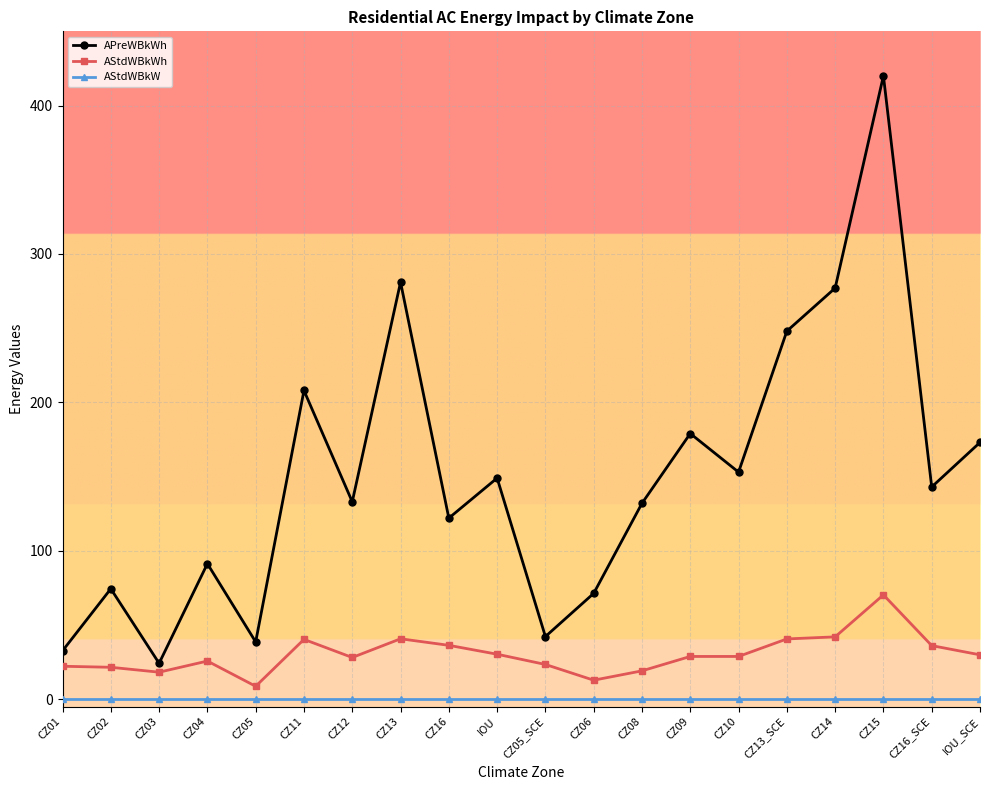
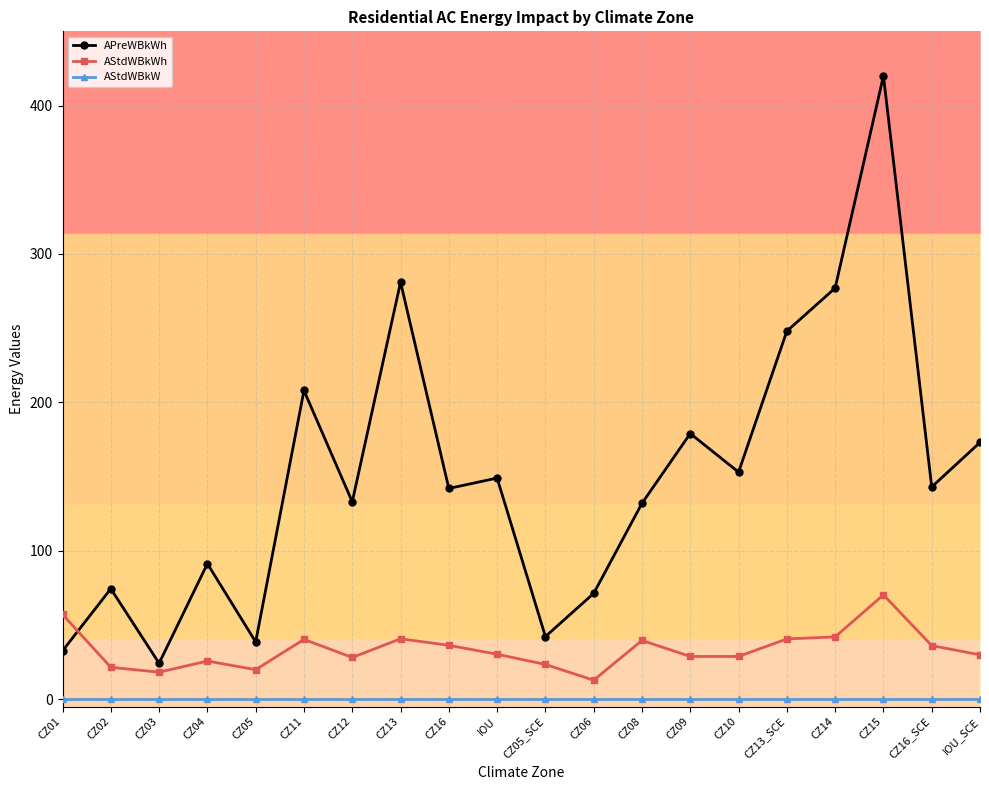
AStdWBkWh, CZ01: 22 -> 57
AStdWBkWh, CZ05: 9 -> 20
APreWBkWh, CZ16: 122 -> 142
AStdWBkWh, CZ08: 19 -> 40
